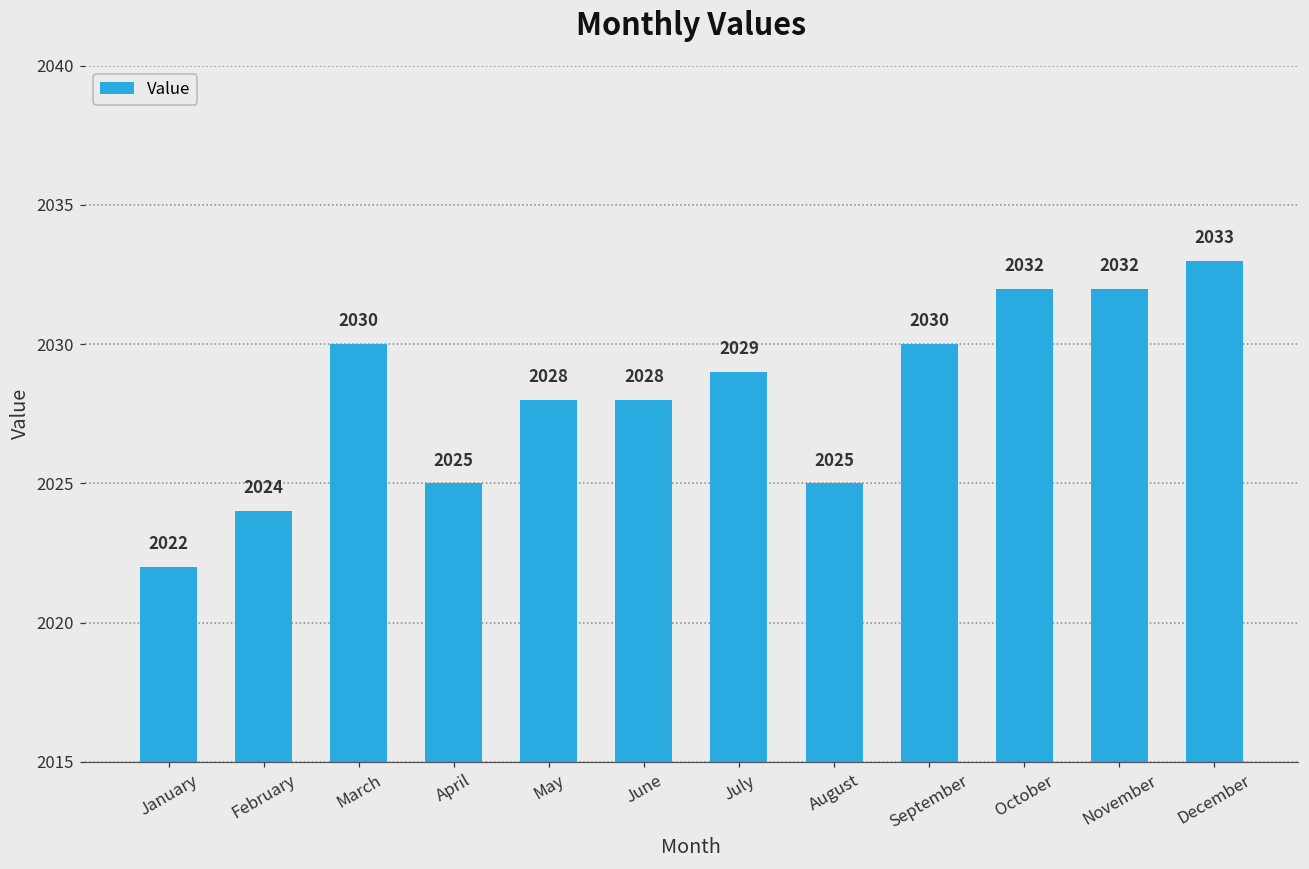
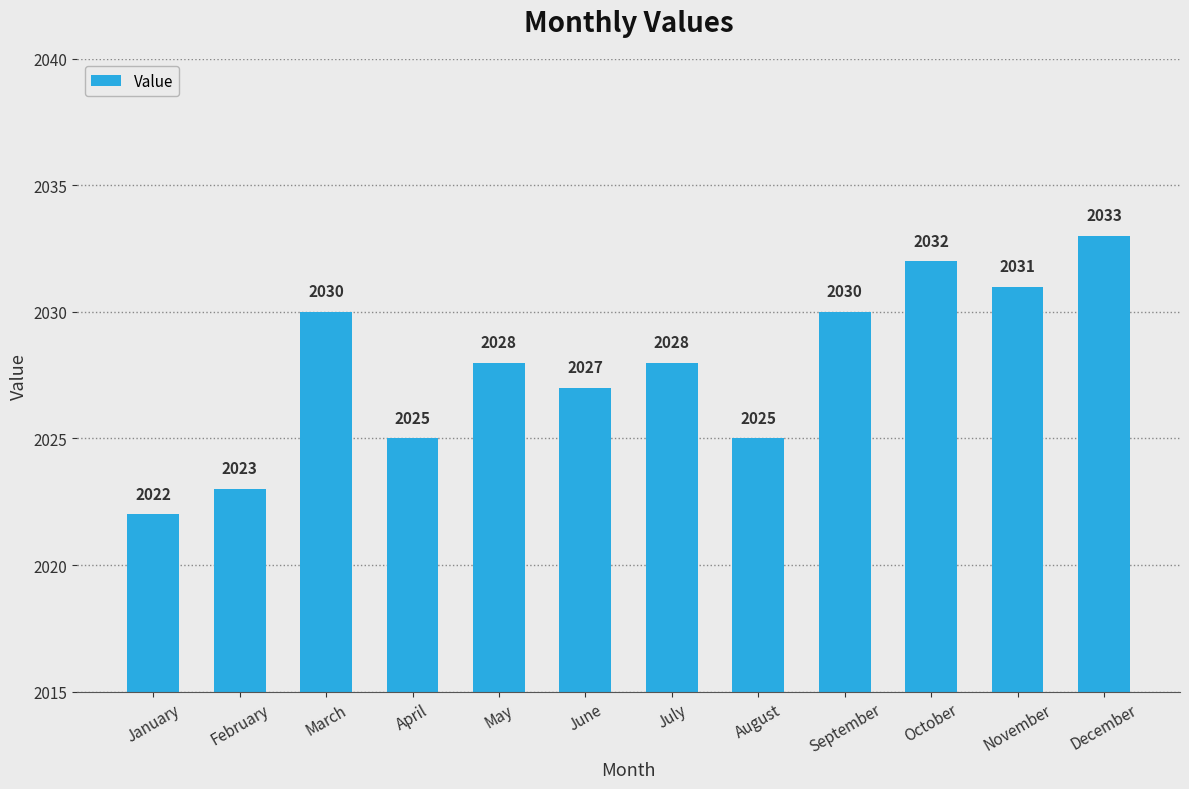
February: 2024 -> 2023
June: 2028 -> 2027
July: 2029 -> 2028
November: 2032 -> 2031
